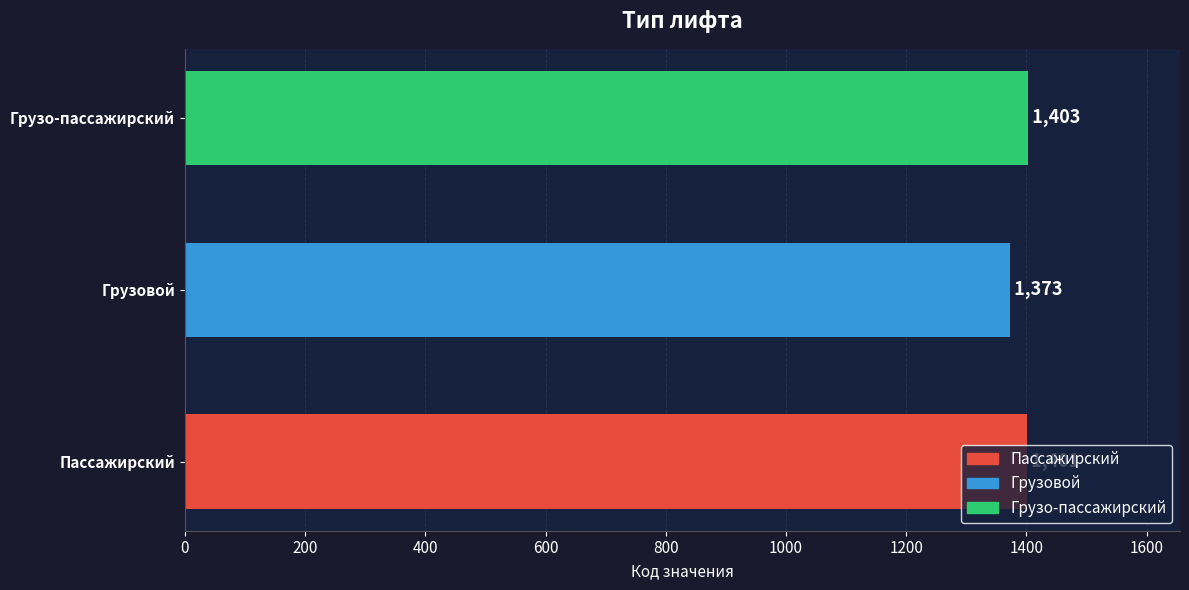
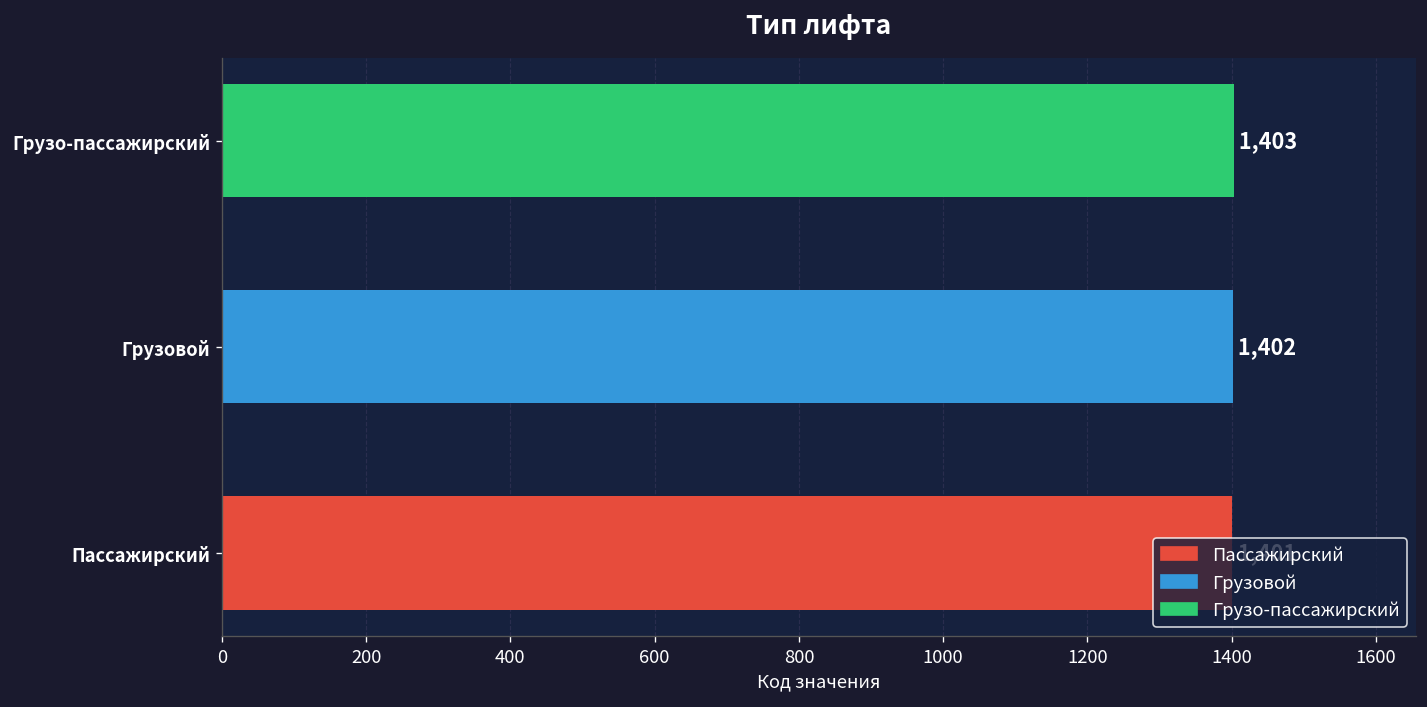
Грузовой: 1,373 -> 1,402
